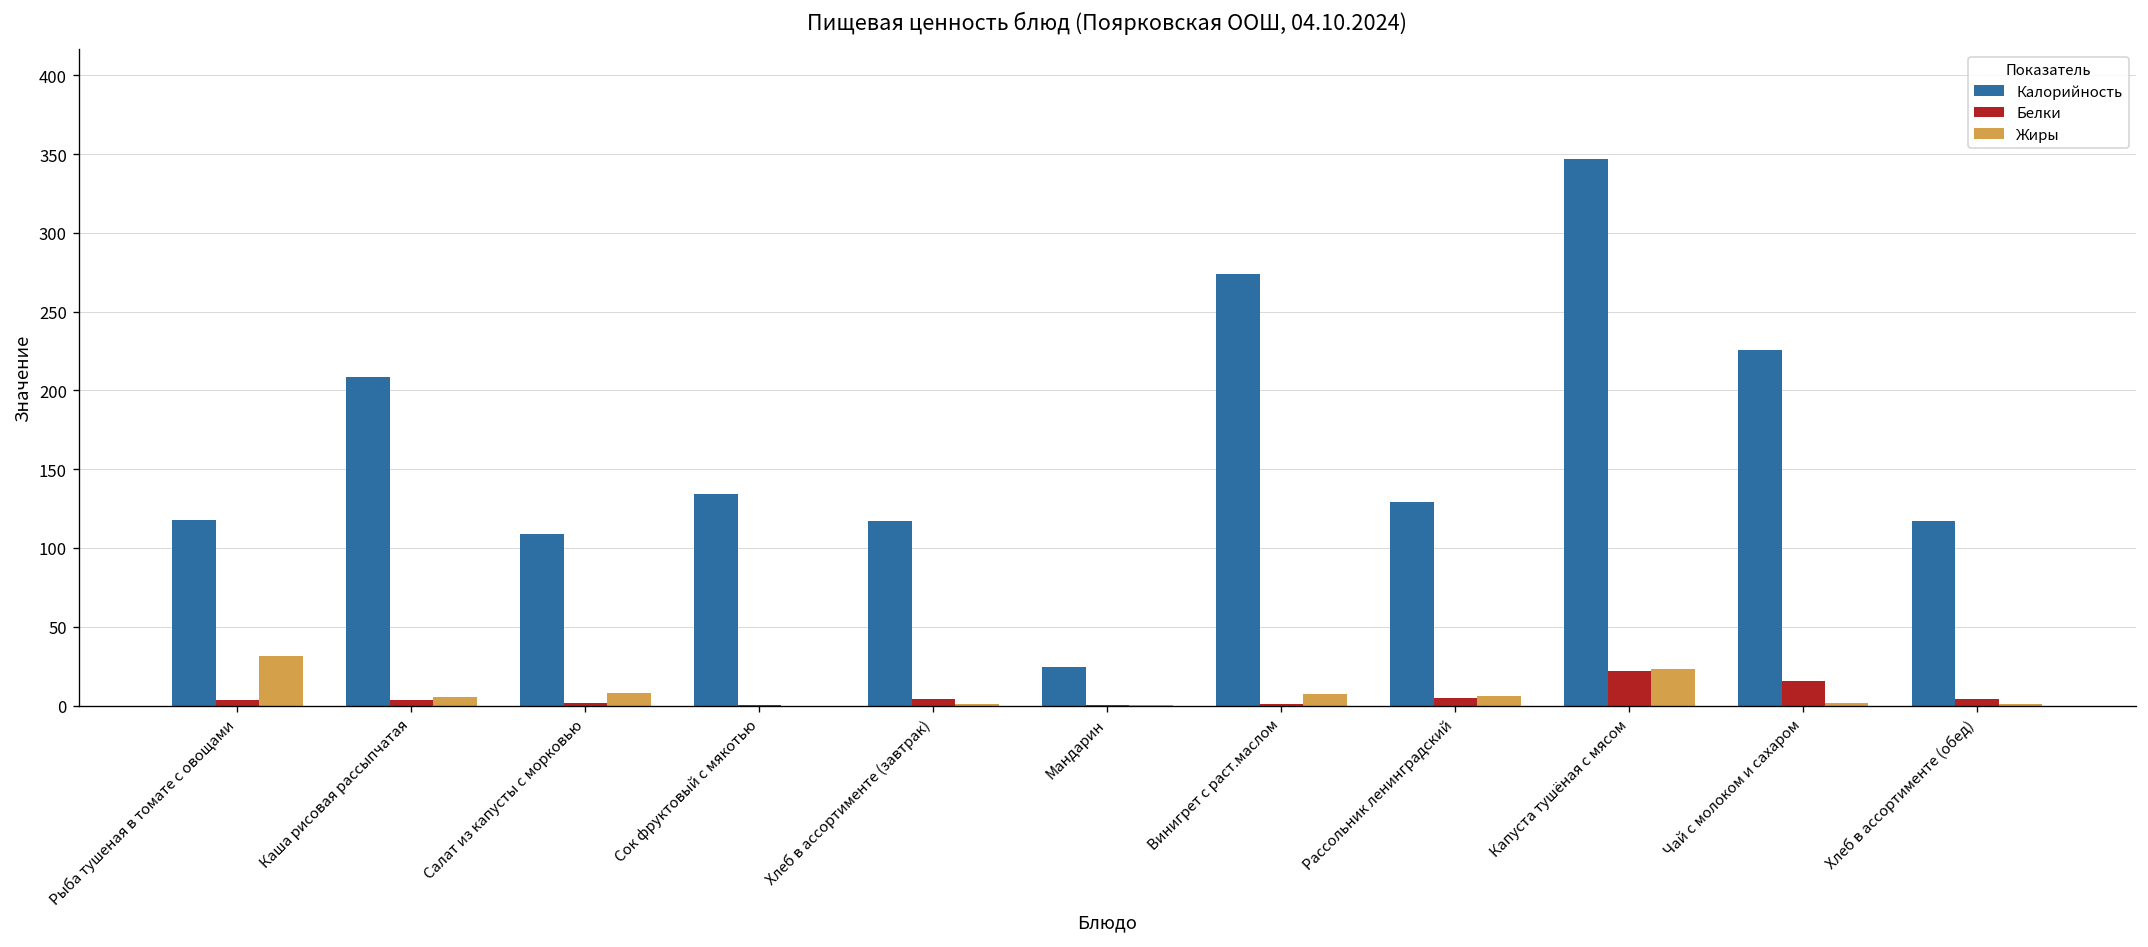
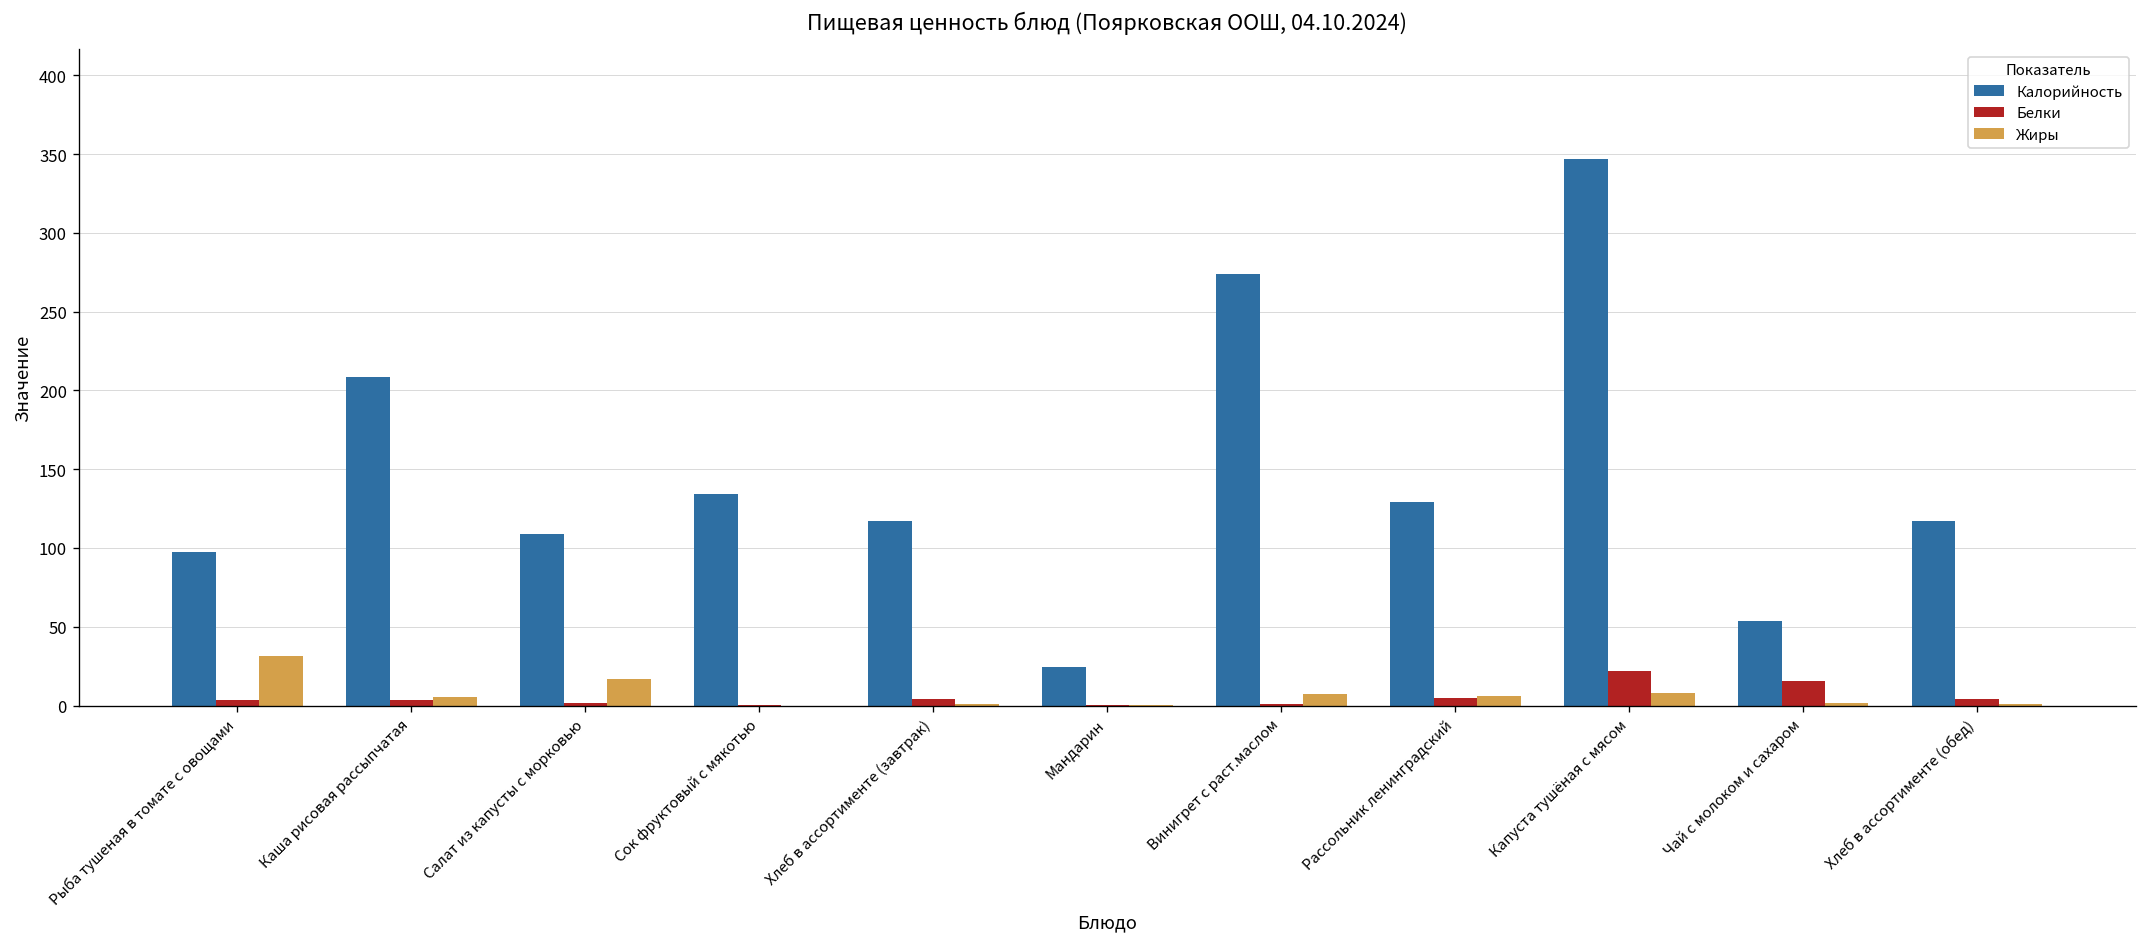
Калорийность, Рыба тушеная в томате с овощами: 118 -> 97
Жиры, Салат из капусты с морковью: 8 -> 17
Жиры, Капуста тушёная с мясом: 23 -> 8
Калорийность, Чай с молоком и сахаром: 226 -> 54
